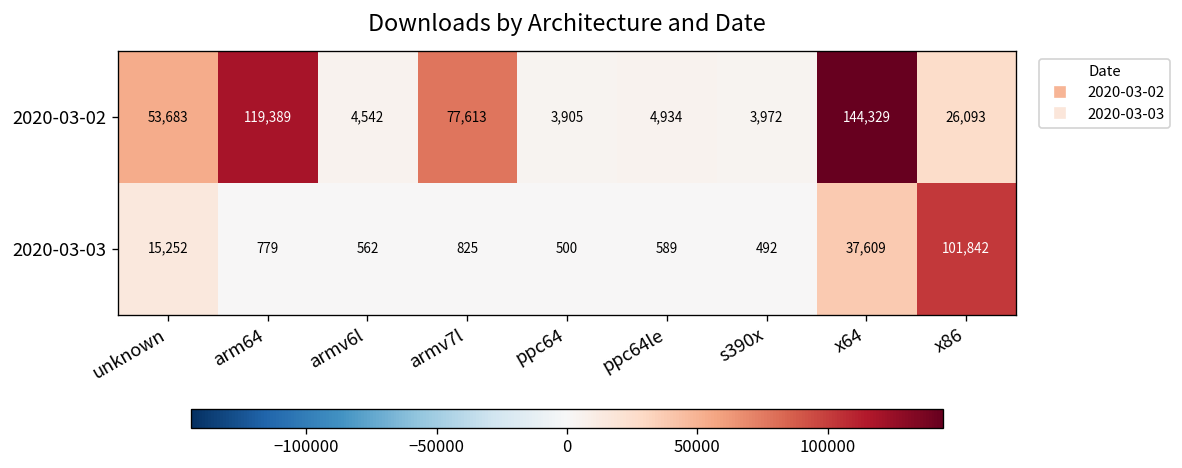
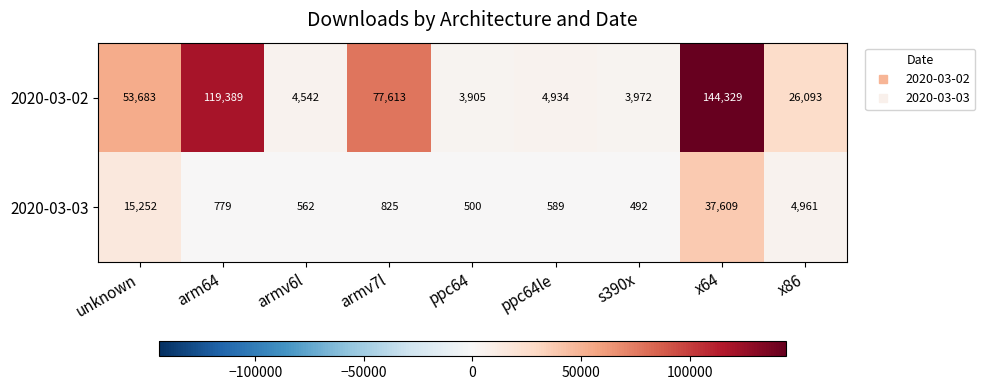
2020-03-03, x86: 101,842 -> 4,961
